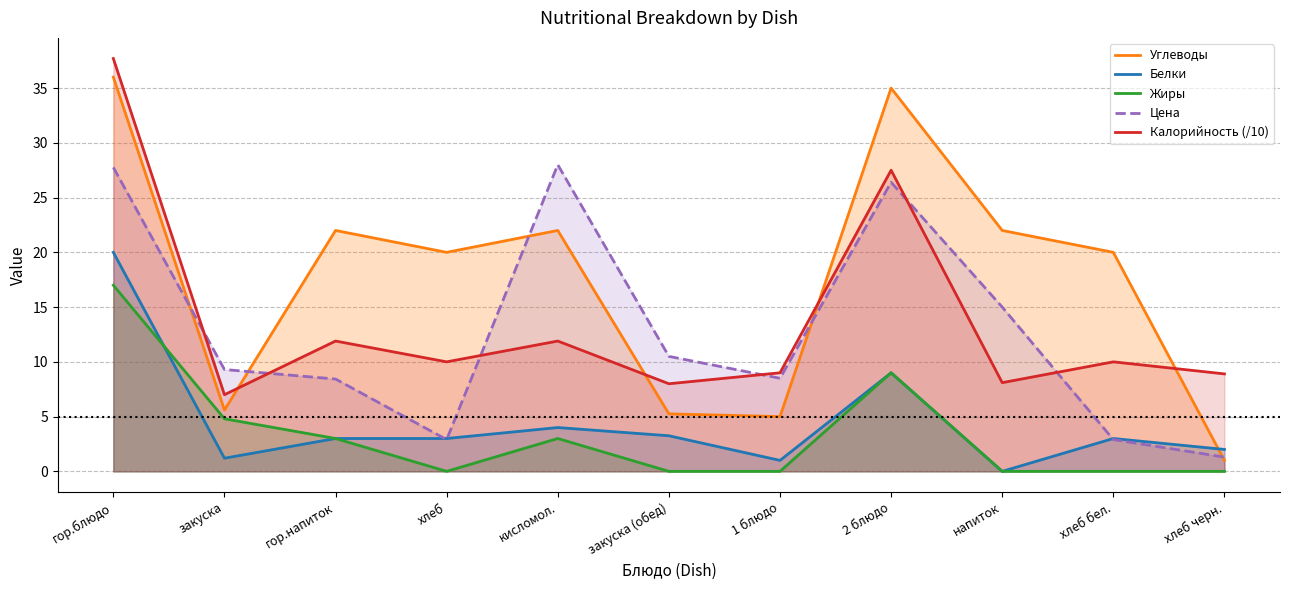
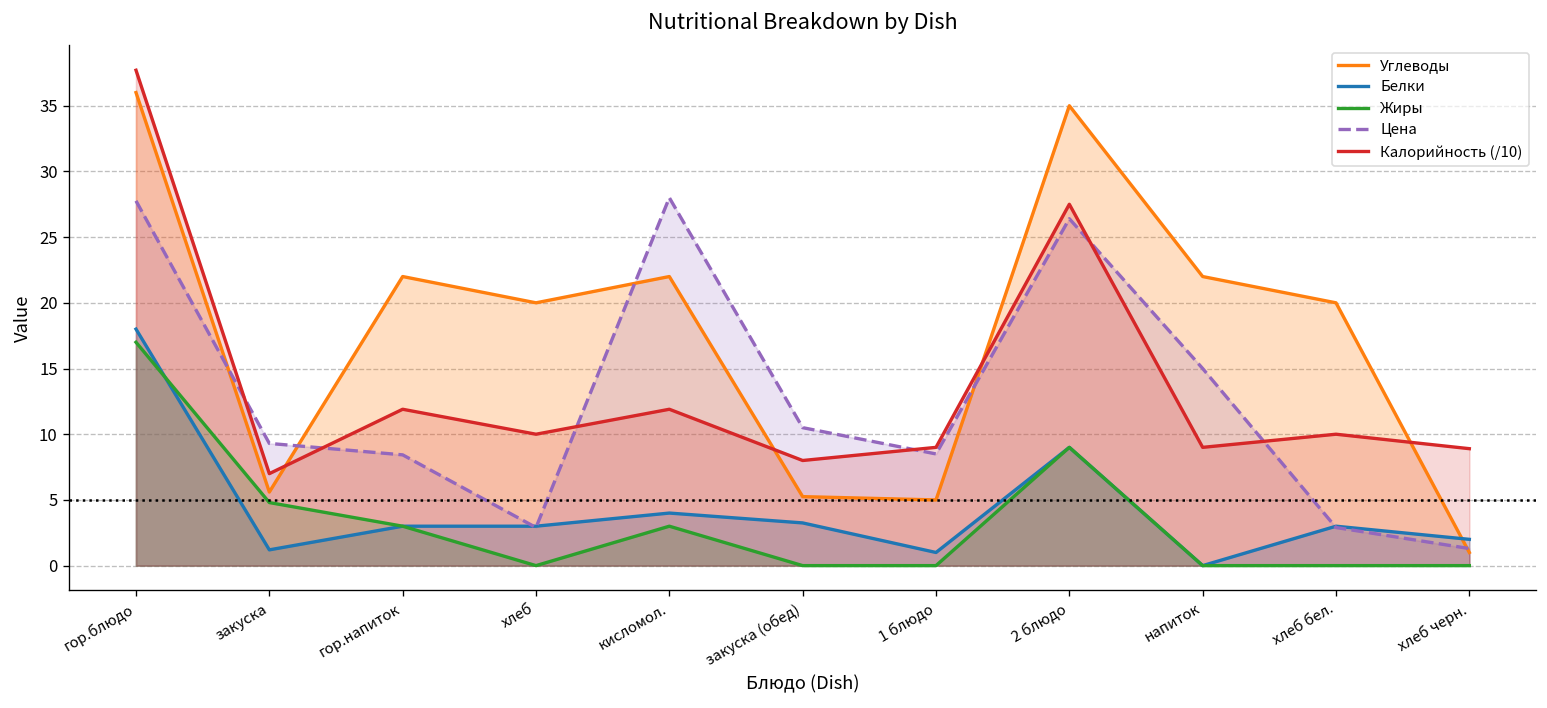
Белки, гор.блюдо: 20 -> 18
Калорийность (/10), напиток: 8.1 -> 9.0
